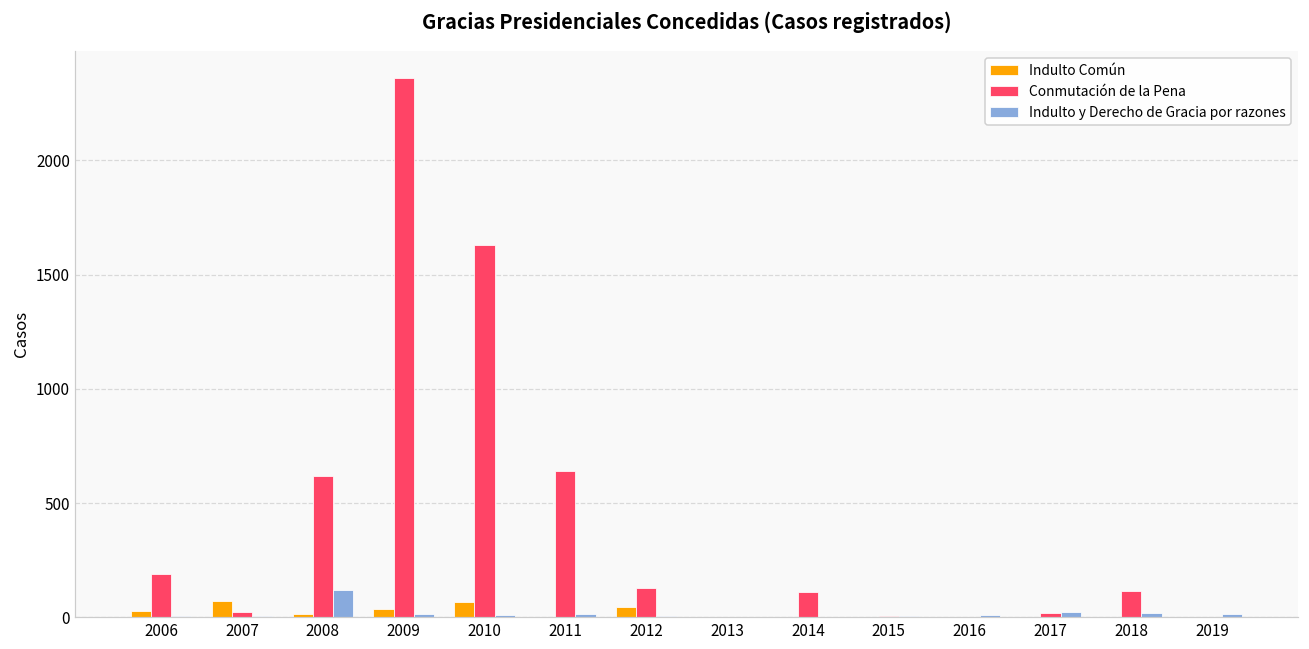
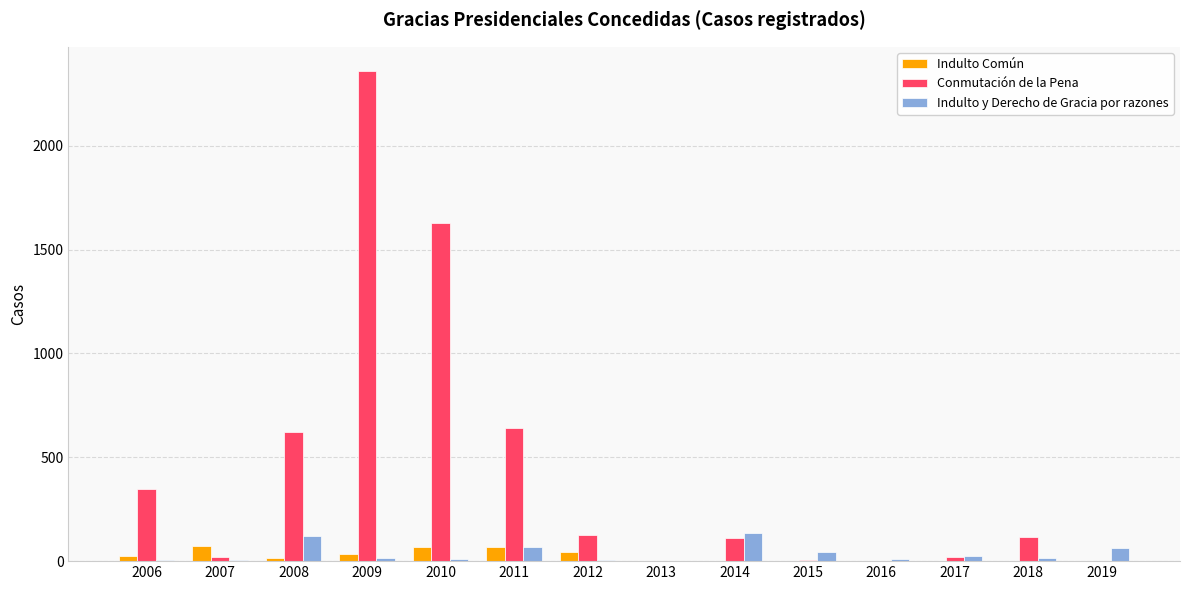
Conmutación de la Pena, 2006: 190 -> 350
Indulto Común, 2011: 0 -> 70
Indulto y Derecho de Gracia por razones, 2011: 10 -> 70
Indulto y Derecho de Gracia por razones, 2014: 0 -> 140
Indulto y Derecho de Gracia por razones, 2015: 0 -> 40
Indulto y Derecho de Gracia por razones, 2019: 10 -> 60
